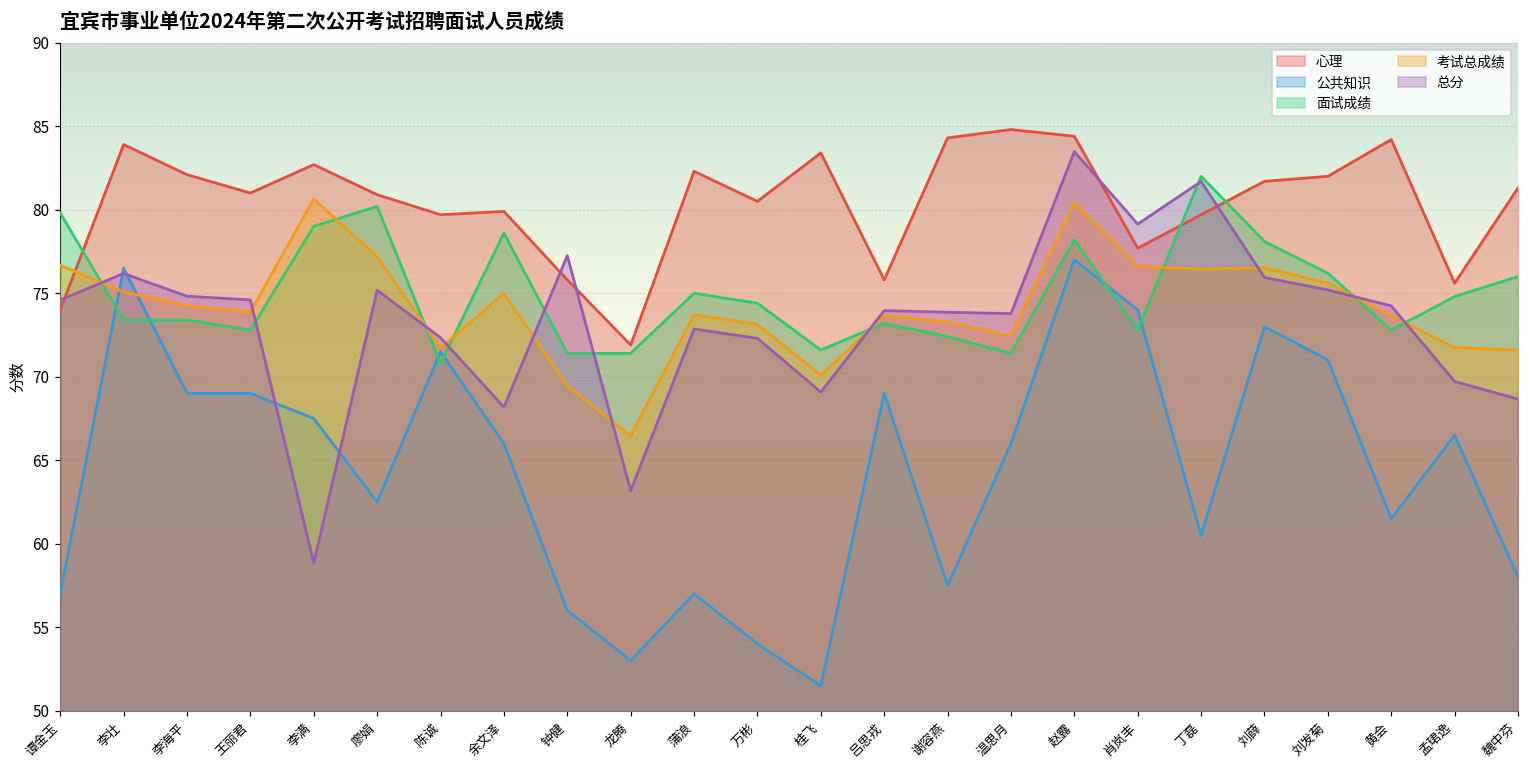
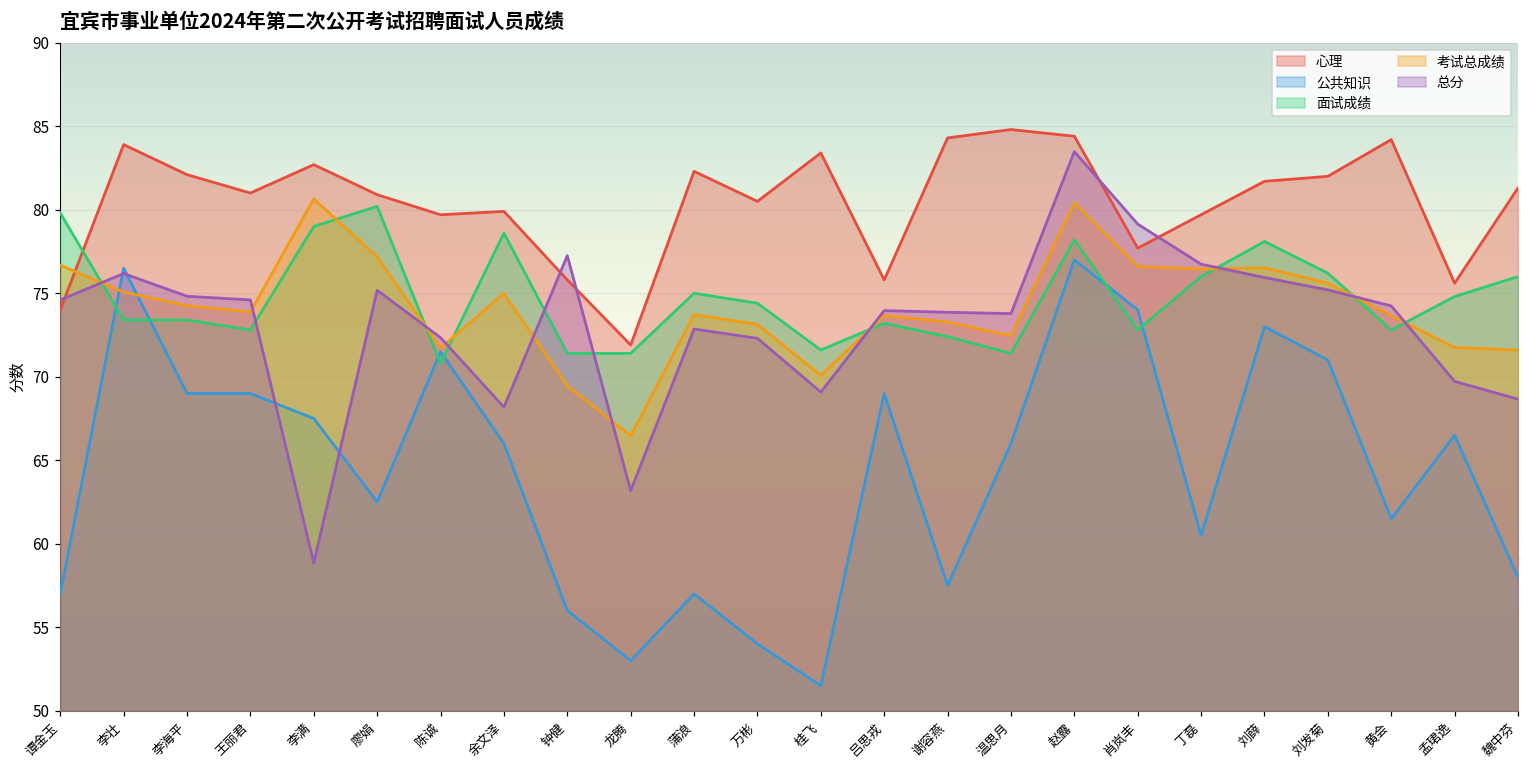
面试成绩, 丁磊: 82 -> 76
总分, 丁磊: 81.7 -> 76.7
